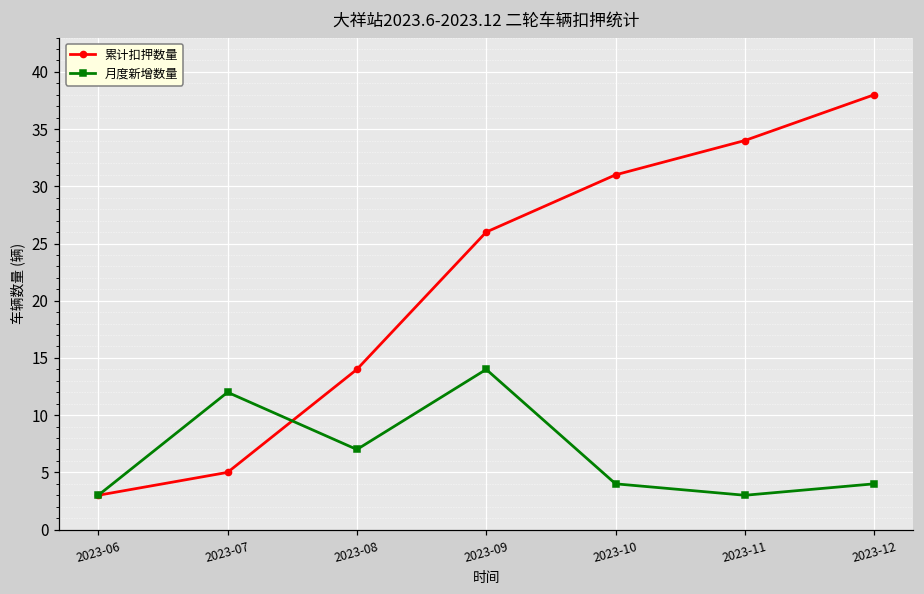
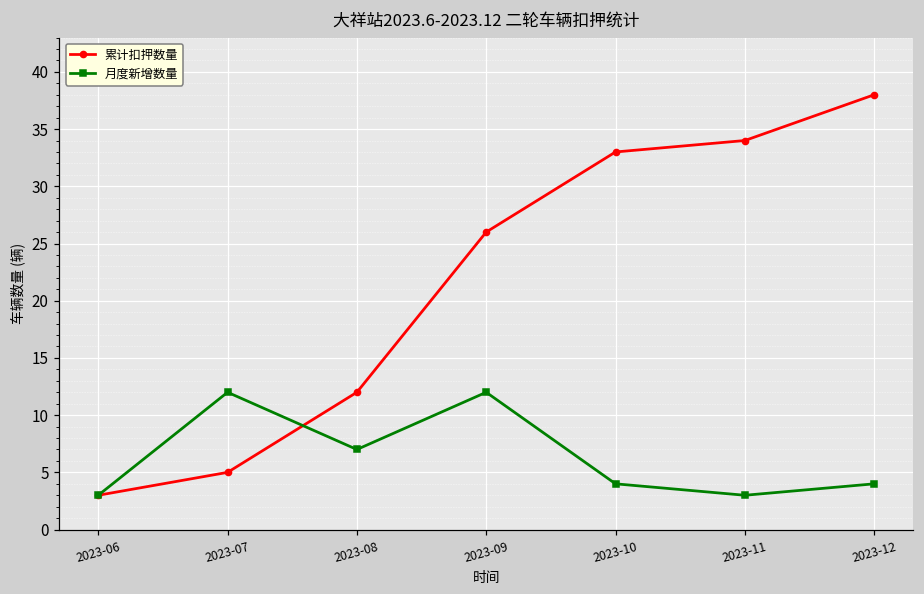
累计扣押数量, 2023-08: 14 -> 12
月度新增数量, 2023-09: 14 -> 12
累计扣押数量, 2023-10: 31 -> 33
